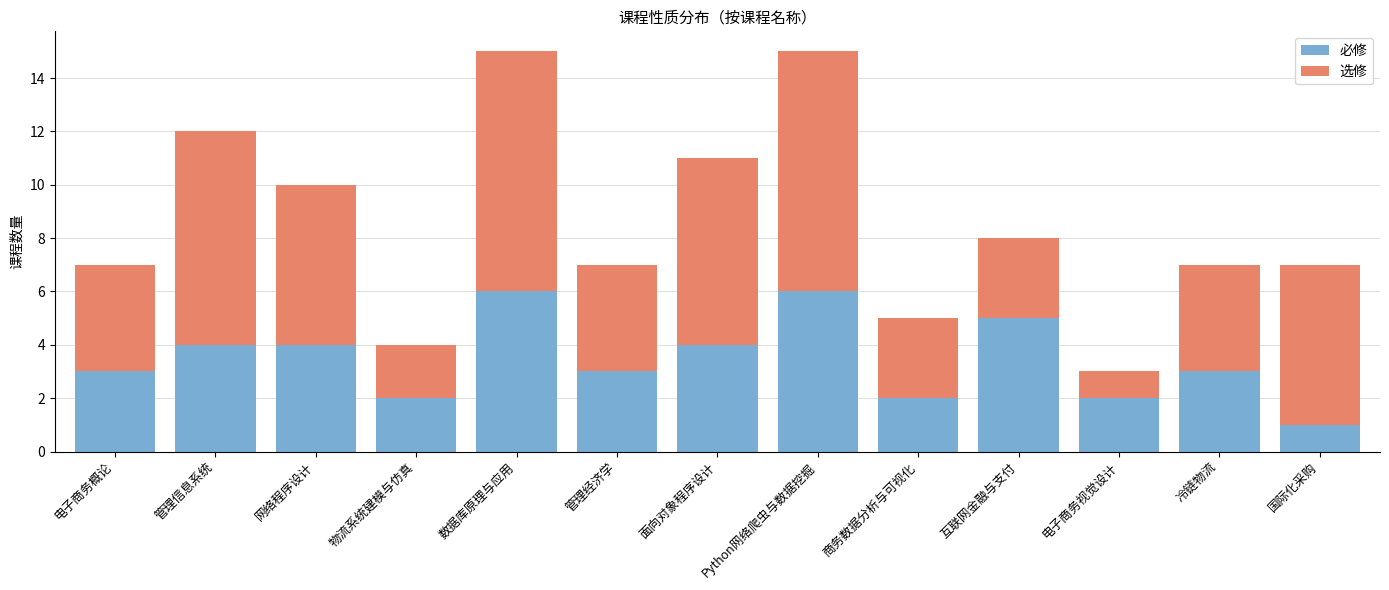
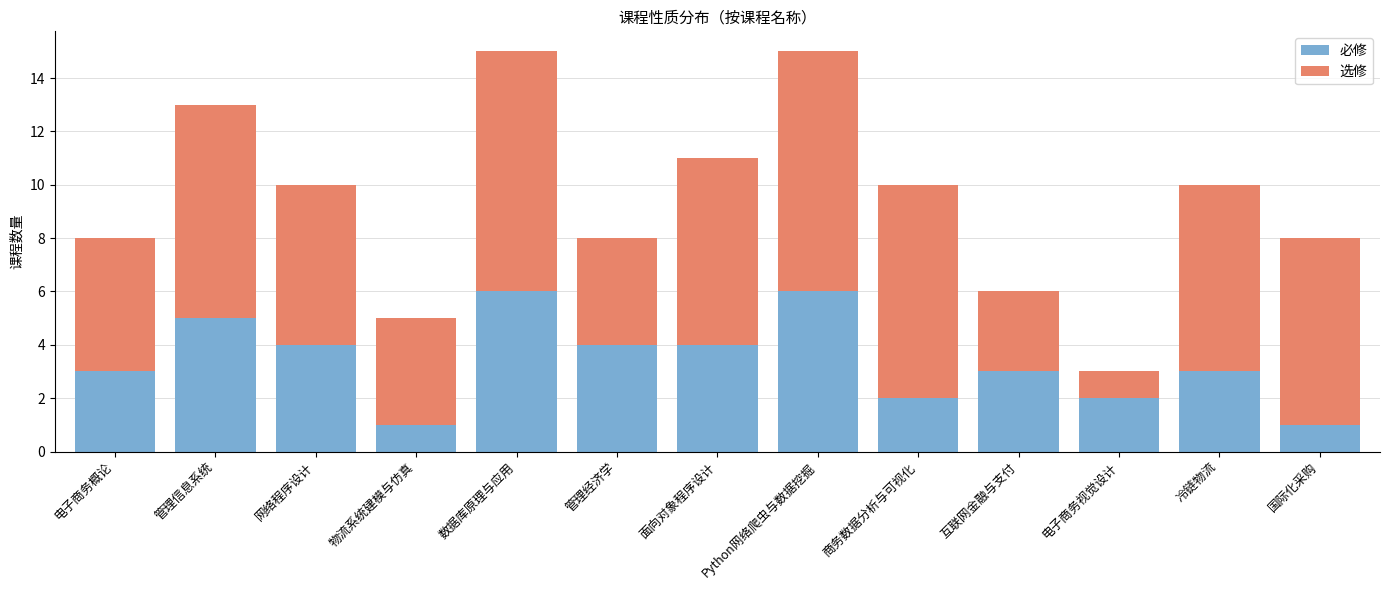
选修, 电子商务概论: 4 -> 5
必修, 管理信息系统: 4 -> 5
必修, 物流系统建模与仿真: 2 -> 1
选修, 物流系统建模与仿真: 2 -> 4
必修, 管理经济学: 3 -> 4
选修, 商务数据分析与可视化: 3 -> 8
必修, 互联网金融与支付: 5 -> 3
选修, 冷链物流: 4 -> 7
选修, 国际化采购: 6 -> 7
